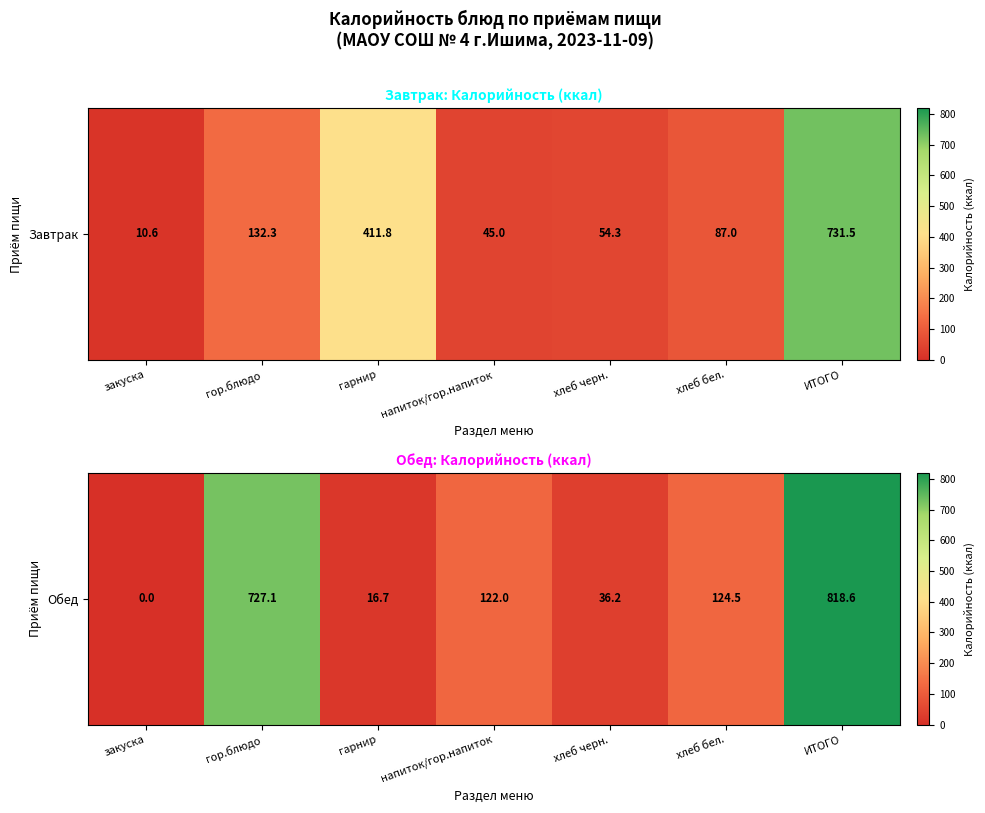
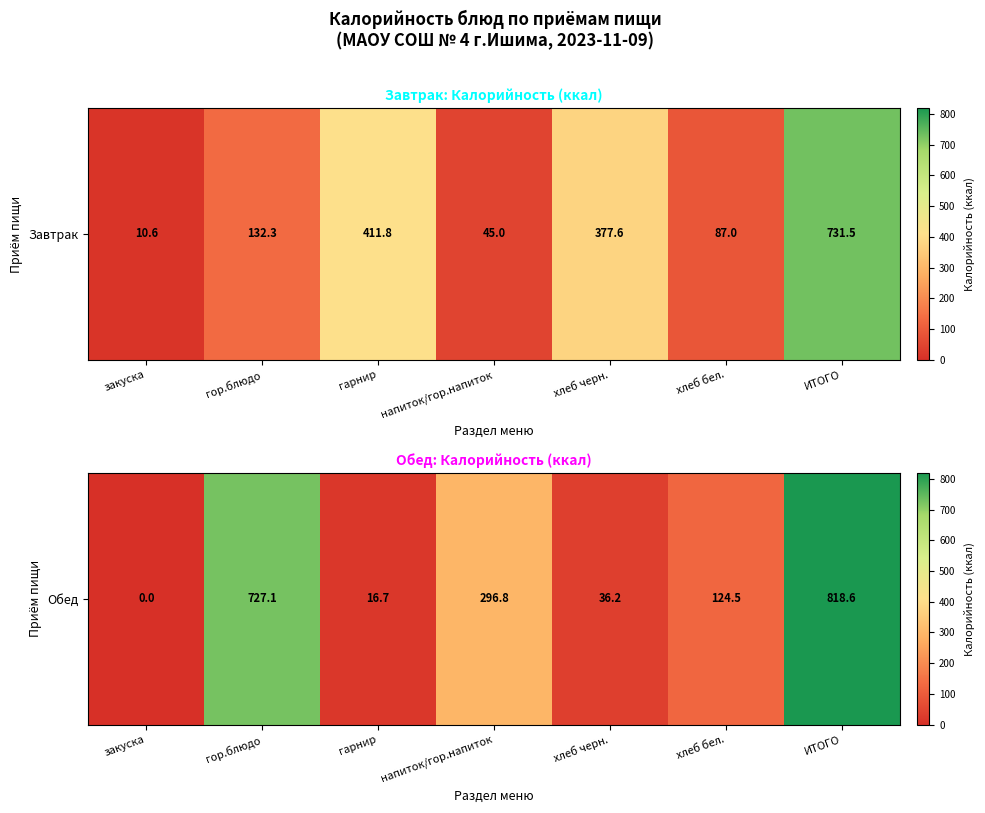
Завтрак: Калорийность (ккал), Завтрак, хлеб черн.: 54.3 -> 377.6
Обед: Калорийность (ккал), Обед, напиток/гор.напиток: 122.0 -> 296.8
